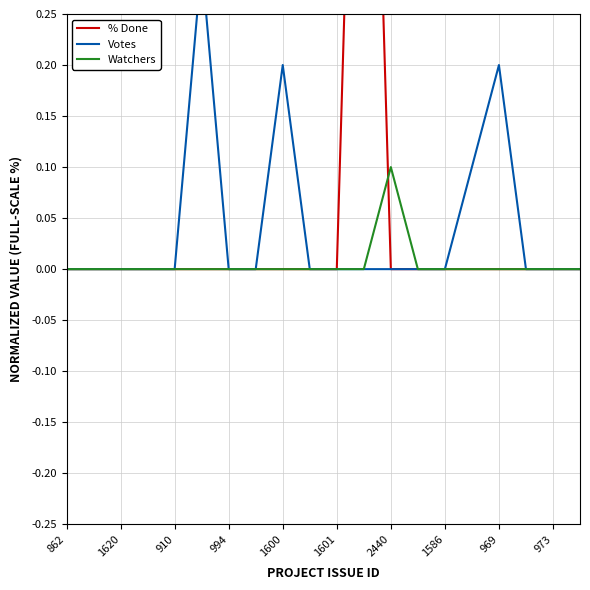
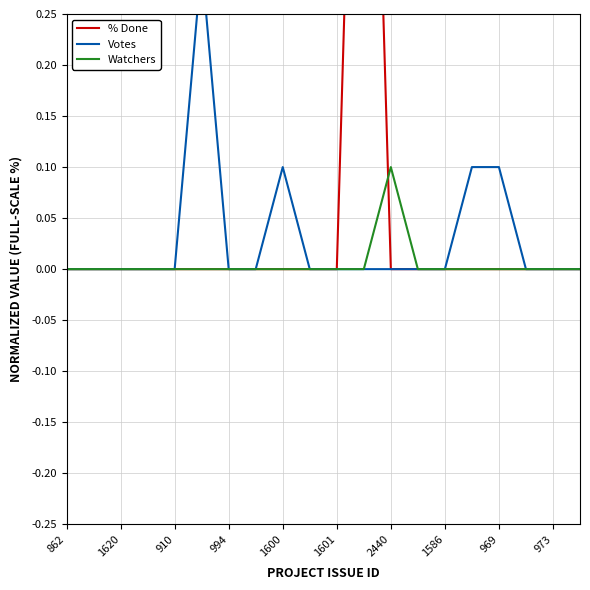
Votes, 1600: 0.200 -> 0.100
Votes, 969: 0.200 -> 0.100
